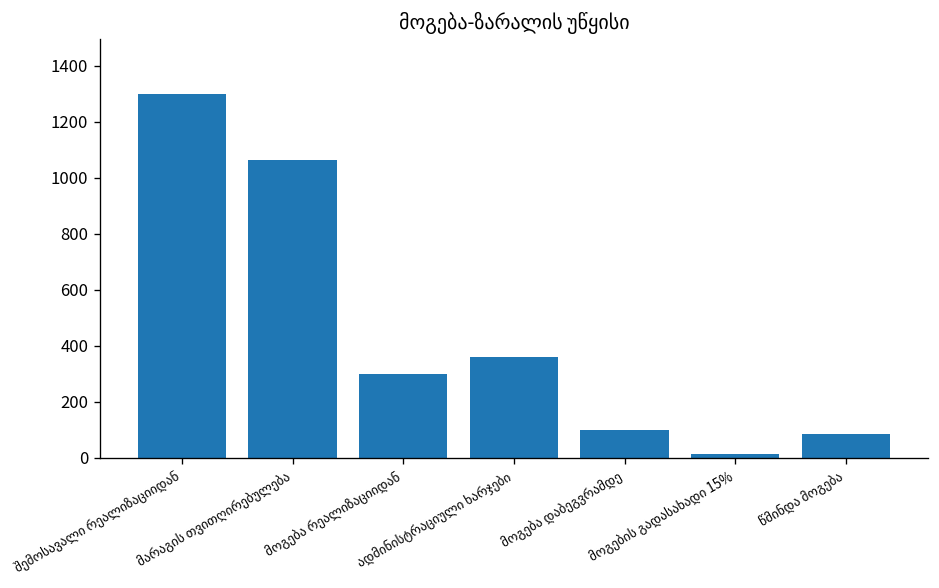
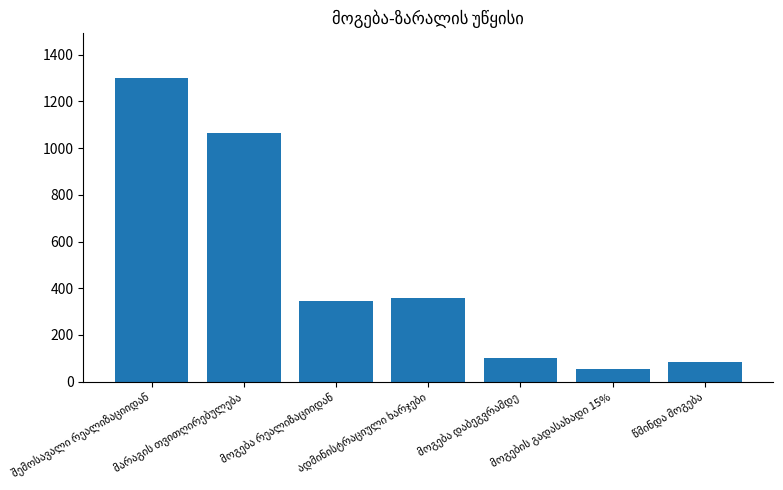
მოგება რეალიზაციიდან: 300 -> 350
მოგების გადასახადი 15%: 20 -> 50
